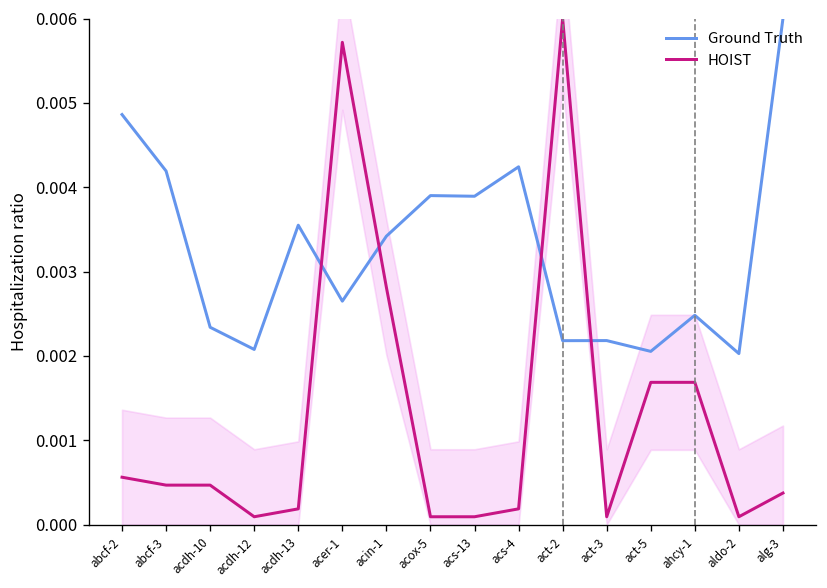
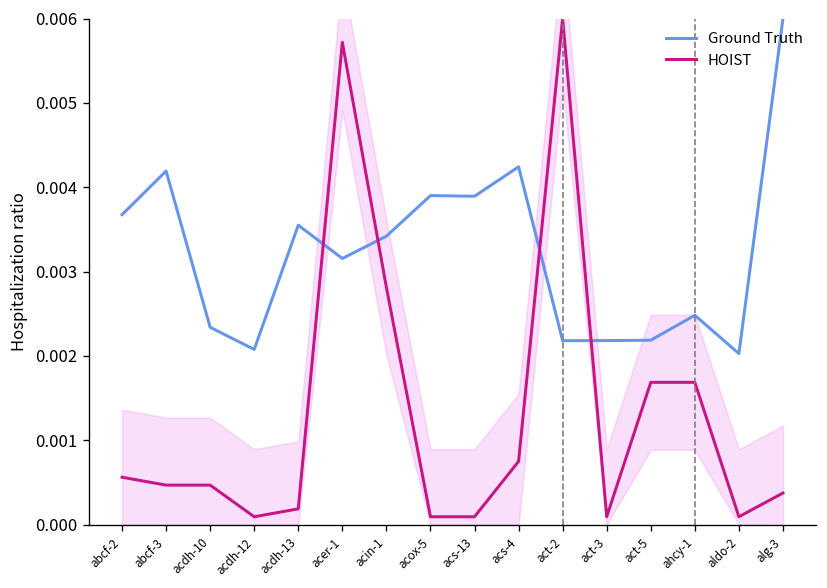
Ground Truth, abcf-2: 0.0049 -> 0.0037
Ground Truth, acer-1: 0.0027 -> 0.0032
HOIST, acs-4: 0.0002 -> 0.0008
Ground Truth, act-5: 0.0021 -> 0.0022
